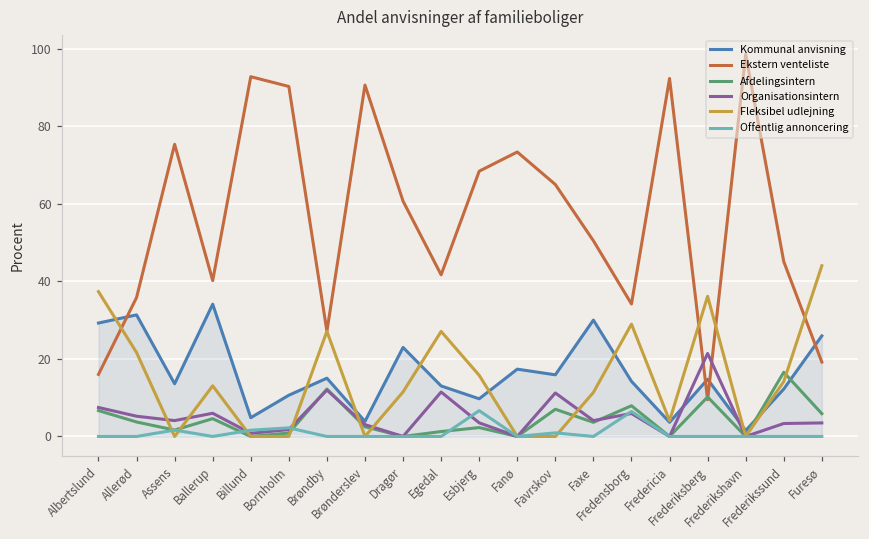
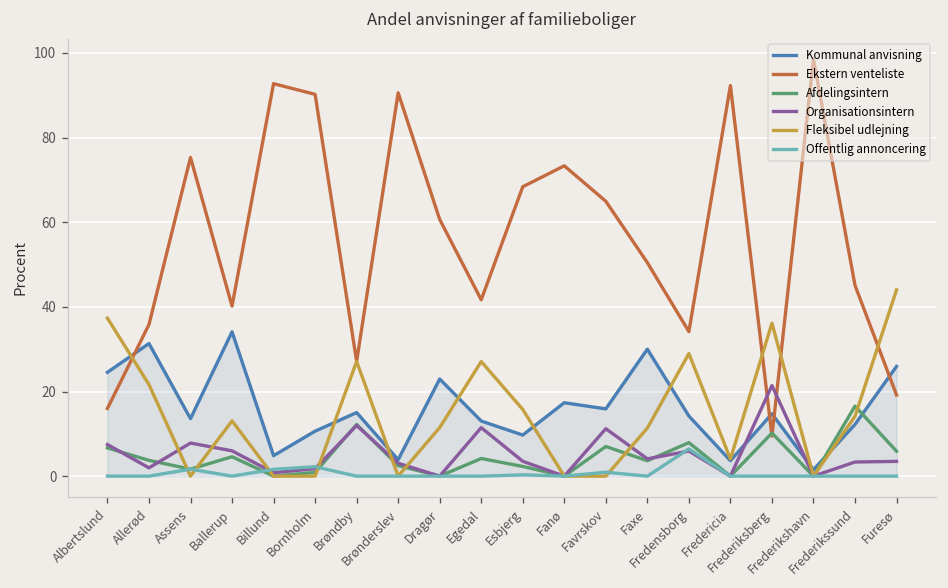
Kommunal anvisning, Albertslund: 29 -> 25
Organisationsintern, Allerød: 5 -> 2
Organisationsintern, Assens: 4 -> 8
Afdelingsintern, Egedal: 1 -> 4
Offentlig annoncering, Esbjerg: 7 -> 0
